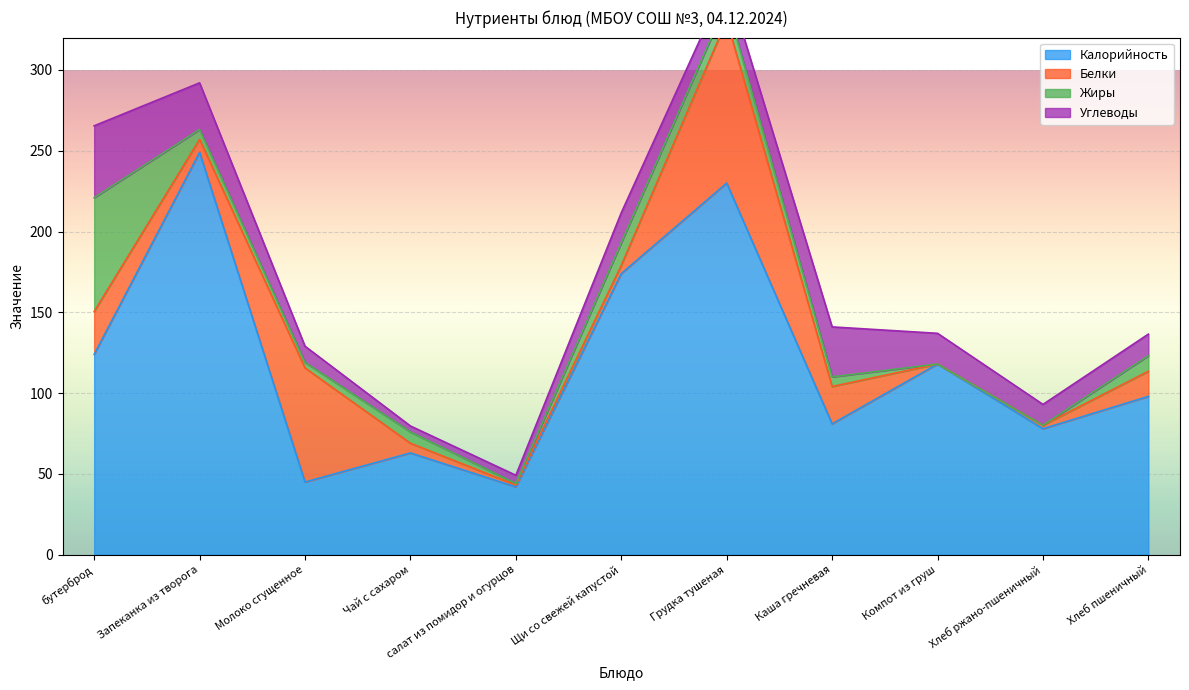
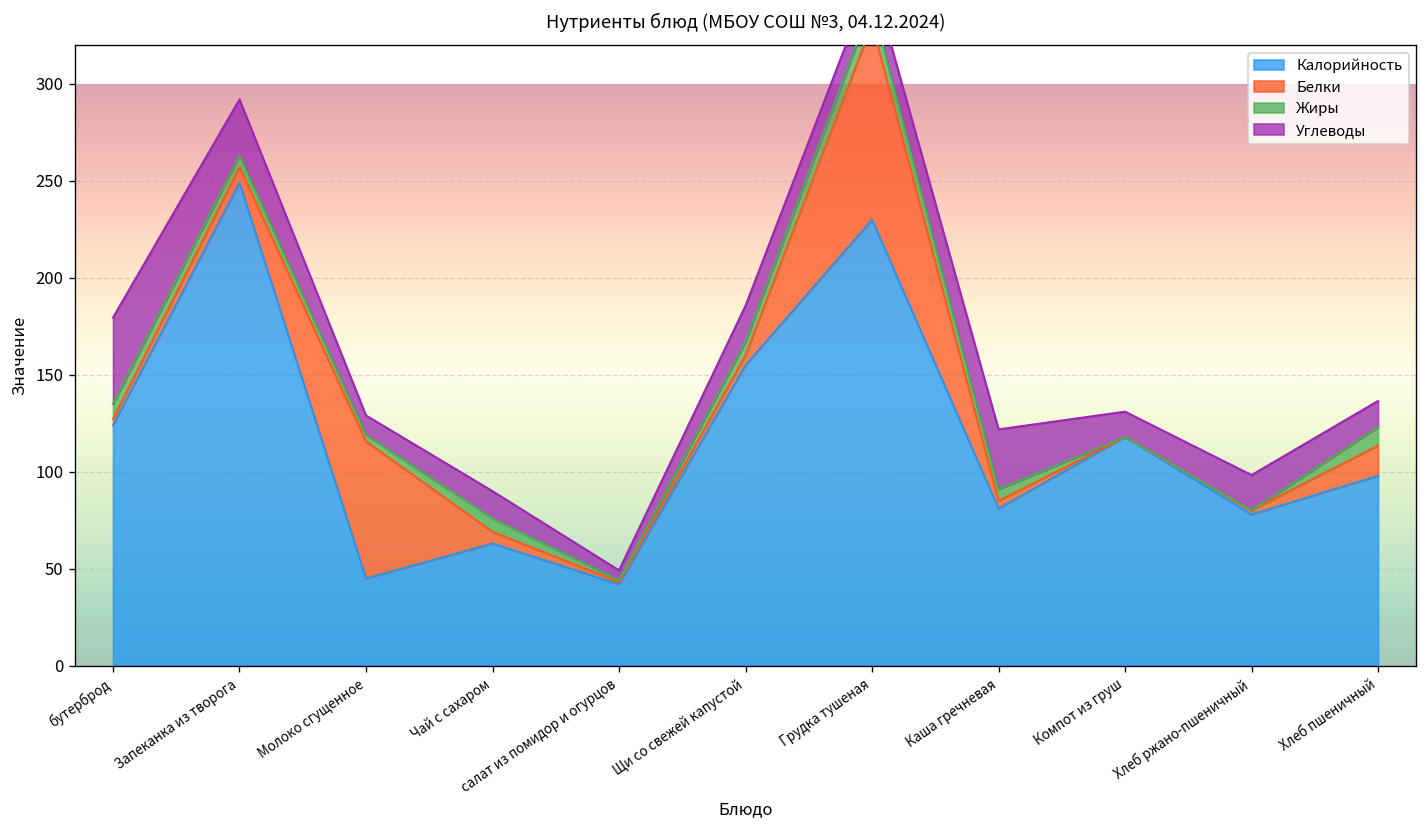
Белки, бутерброд: 27 -> 3
Жиры, бутерброд: 70 -> 8
Углеводы, Чай с сахаром: 4 -> 14
Калорийность, Щи со свежей капустой: 174 -> 155
Жиры, Щи со свежей капустой: 14 -> 7
Белки, Каша гречневая: 23 -> 4
Углеводы, Компот из груш: 19 -> 13
Углеводы, Хлеб ржано-пшеничный: 13 -> 18
